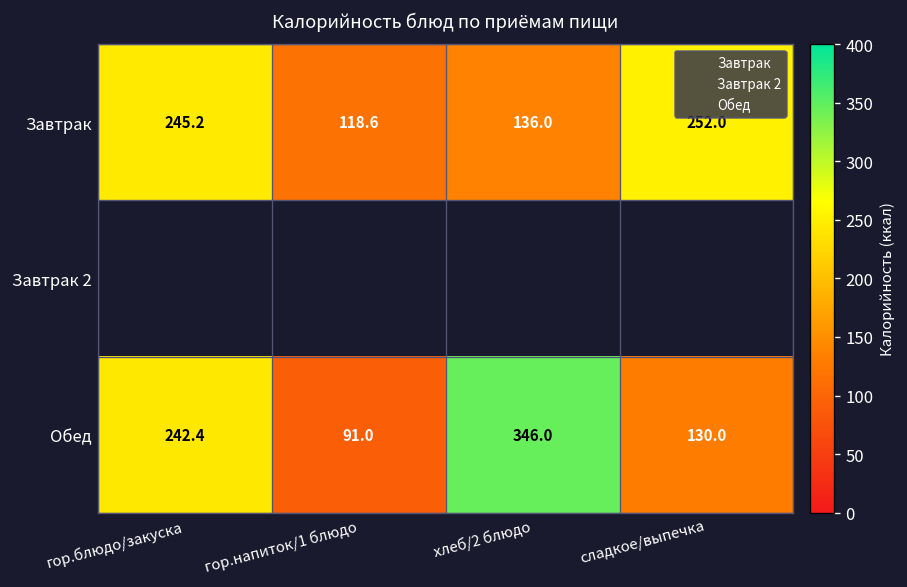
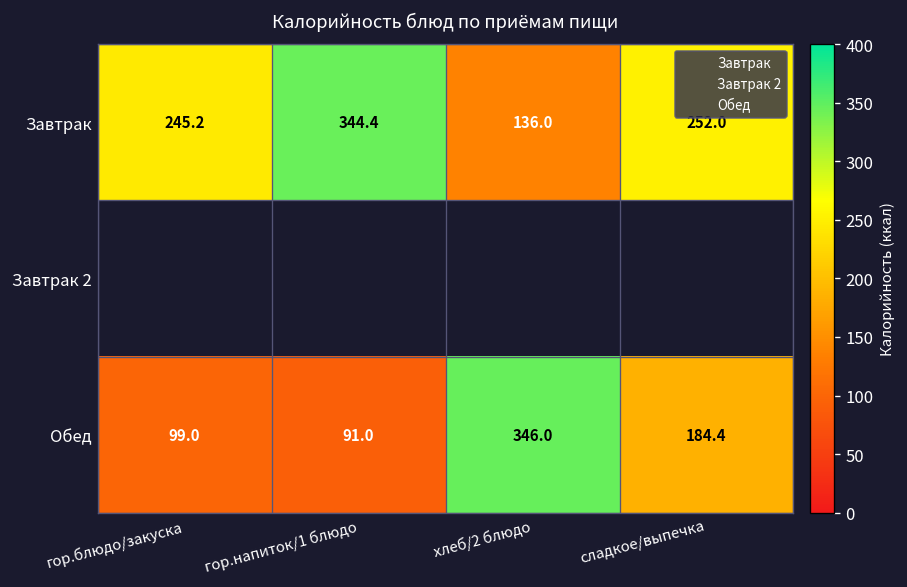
Завтрак, гор.напиток/1 блюдо: 118.6 -> 344.4
Обед, гор.блюдо/закуска: 242.4 -> 99.0
Обед, сладкое/выпечка: 130.0 -> 184.4
